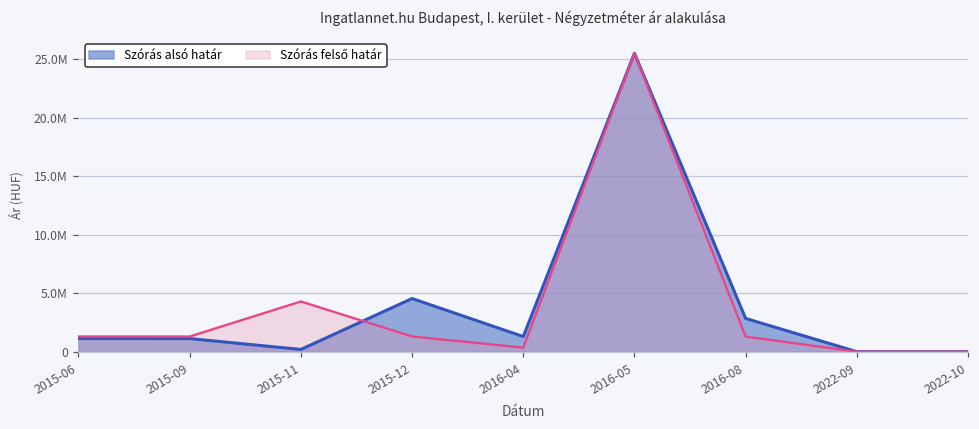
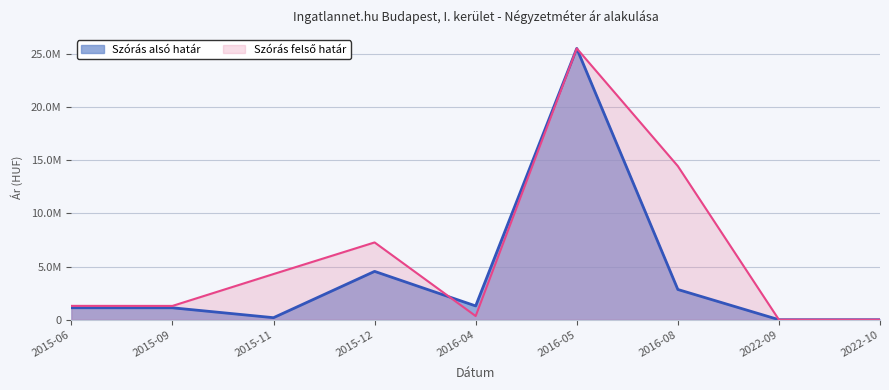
Szórás felső határ, 2015-12: 1300000 -> 7300000
Szórás felső határ, 2016-08: 1300000 -> 14400000
